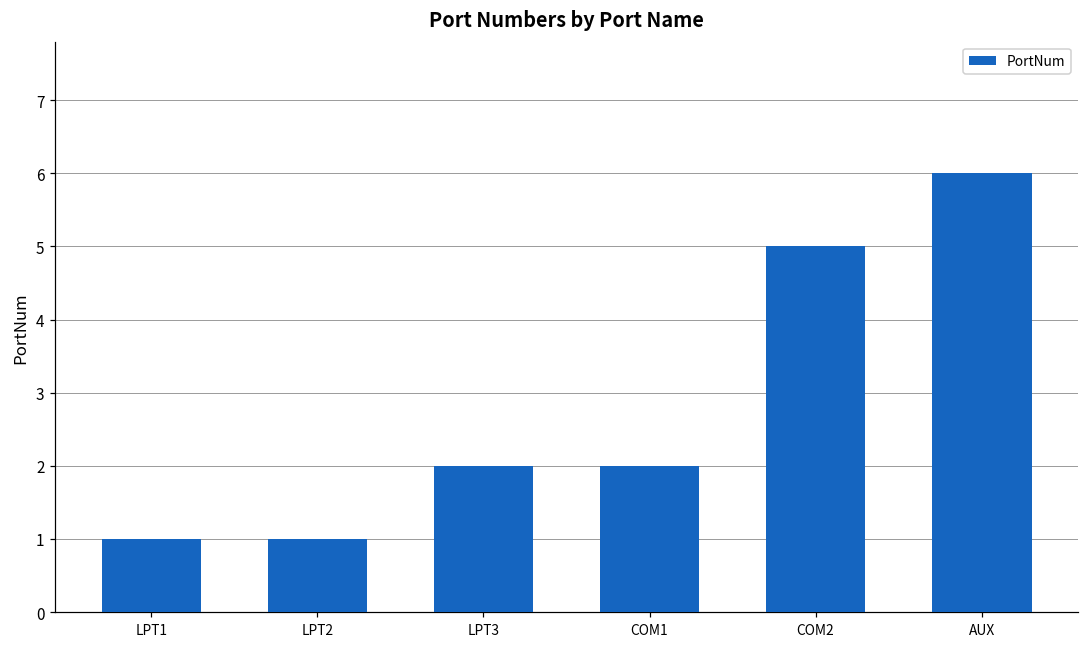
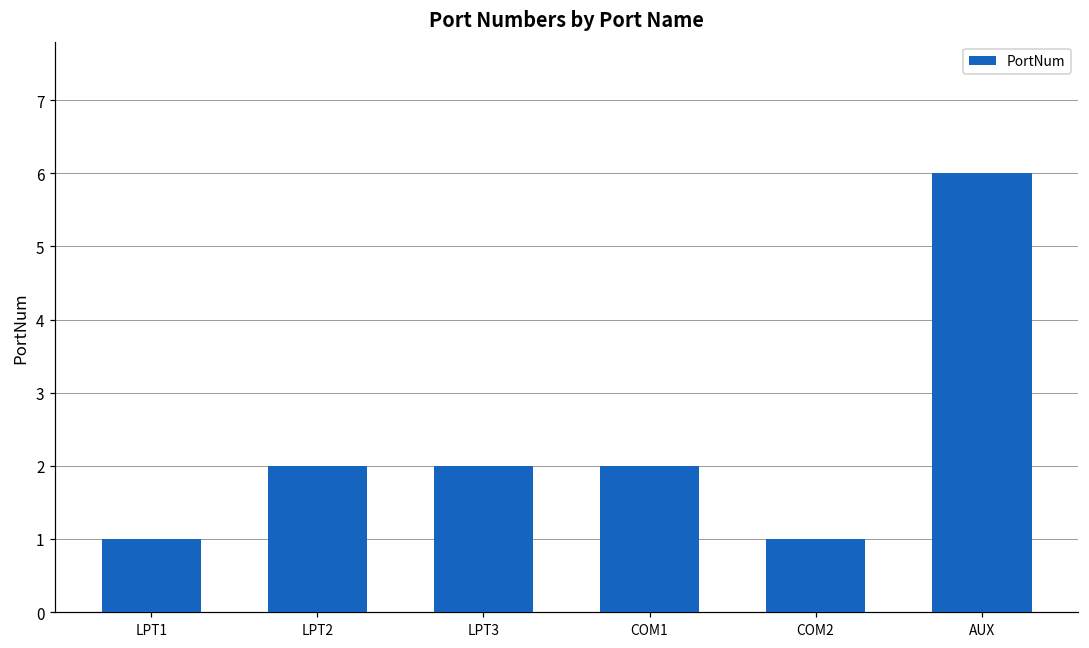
LPT2: 1 -> 2
COM2: 5 -> 1
